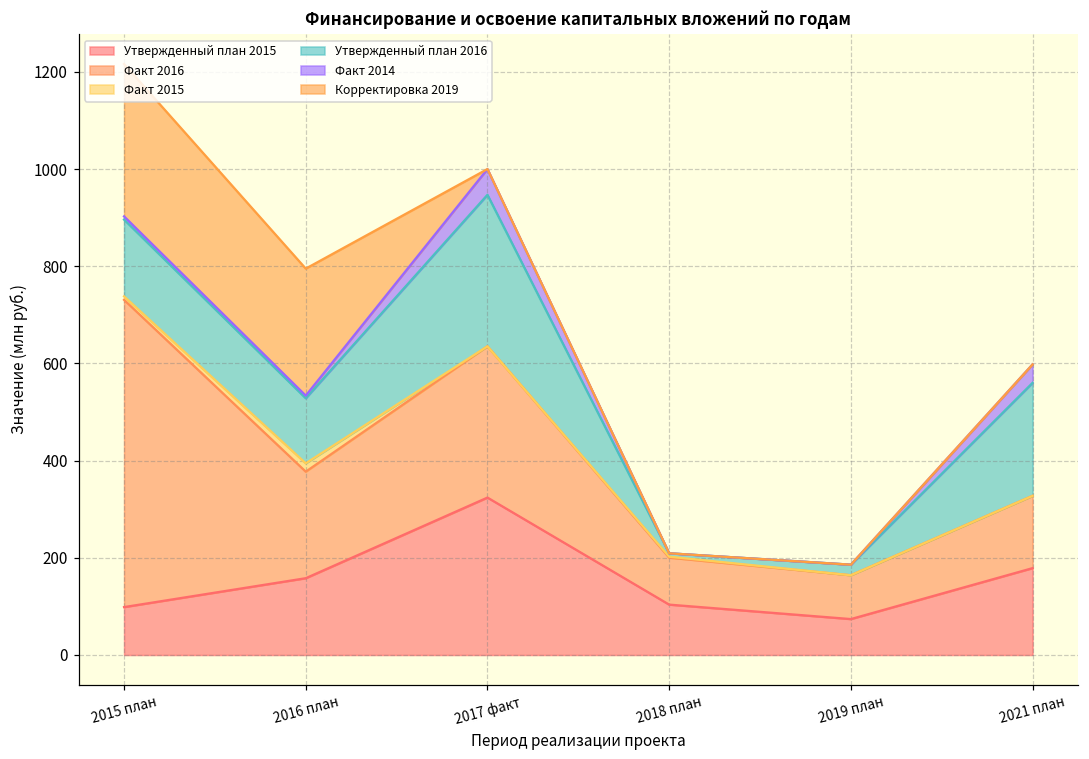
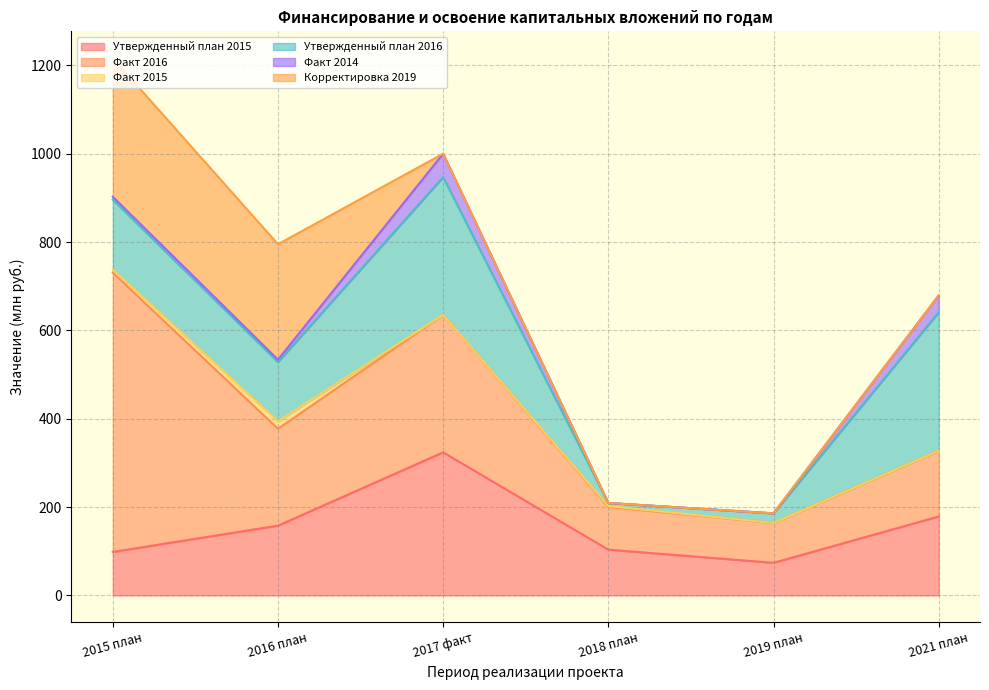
Утвержденный план 2016, 2021 план: 230 -> 310
